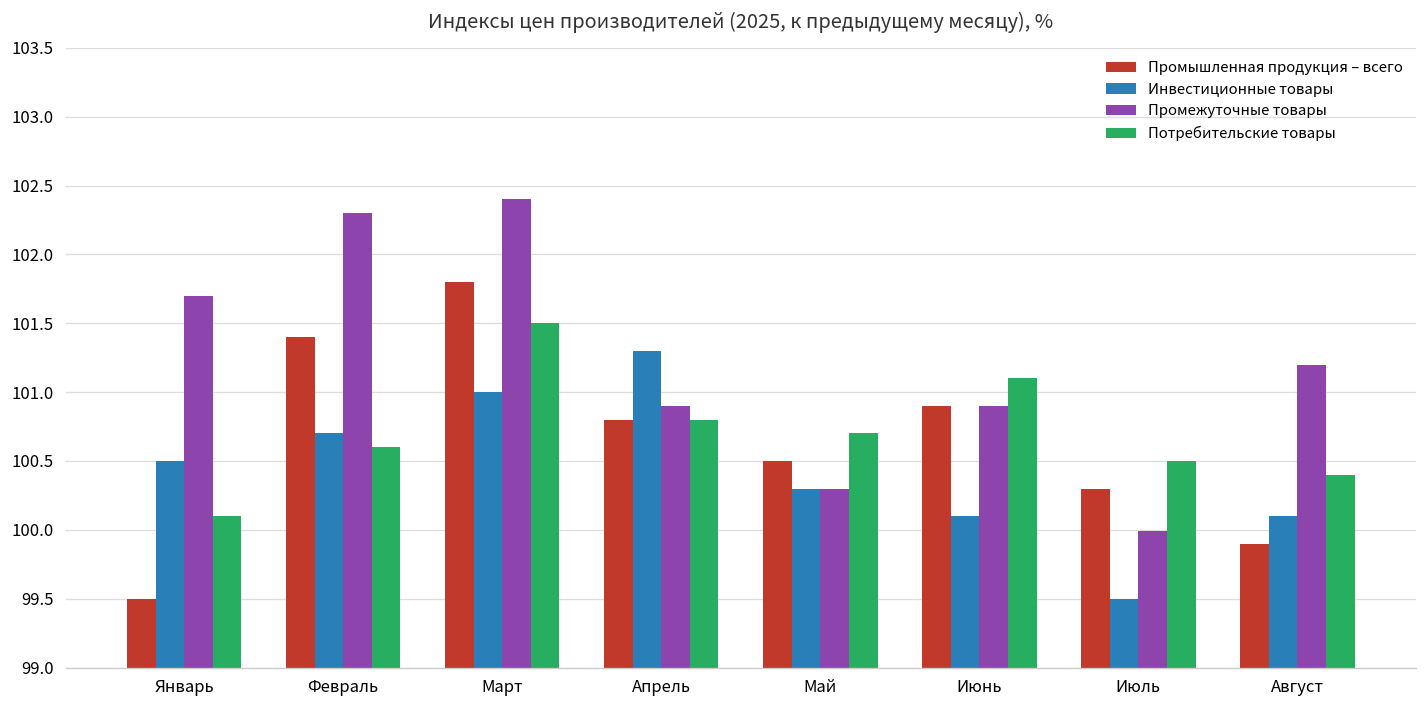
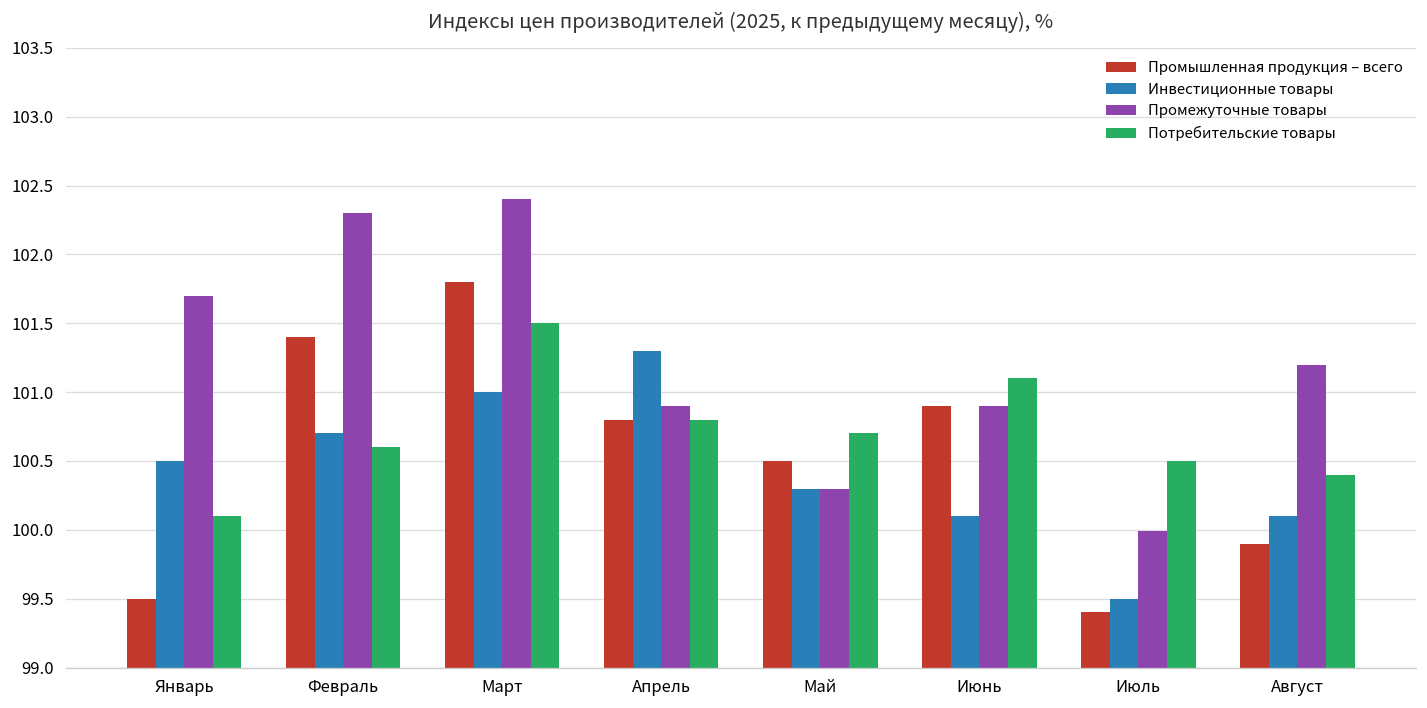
Промышленная продукция – всего, Июль: 100.3 -> 99.4
